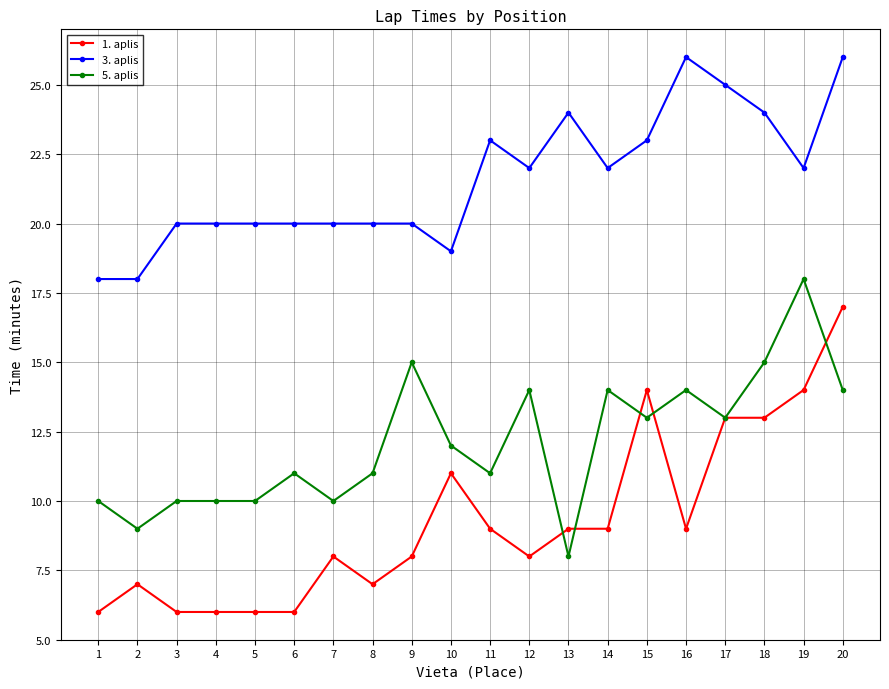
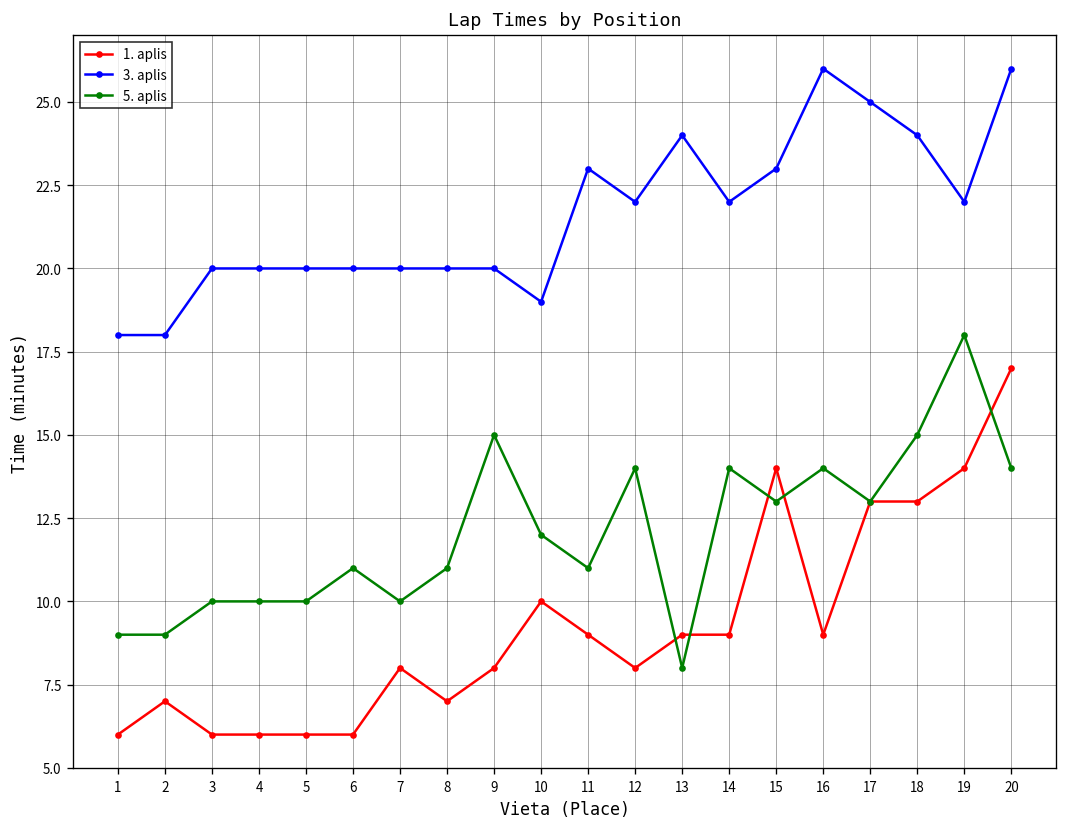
5. aplis, 1: 10 -> 9
1. aplis, 10: 11 -> 10
